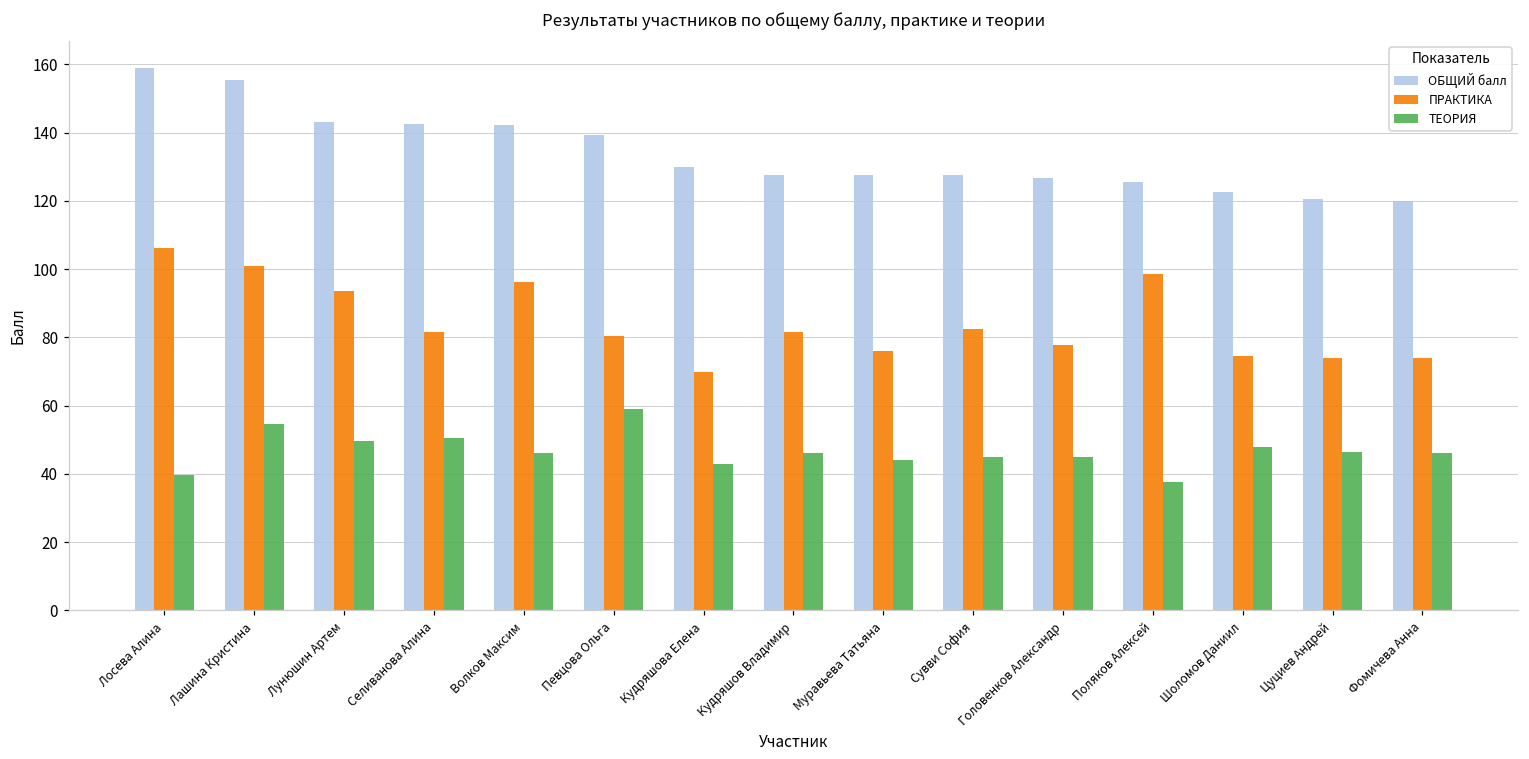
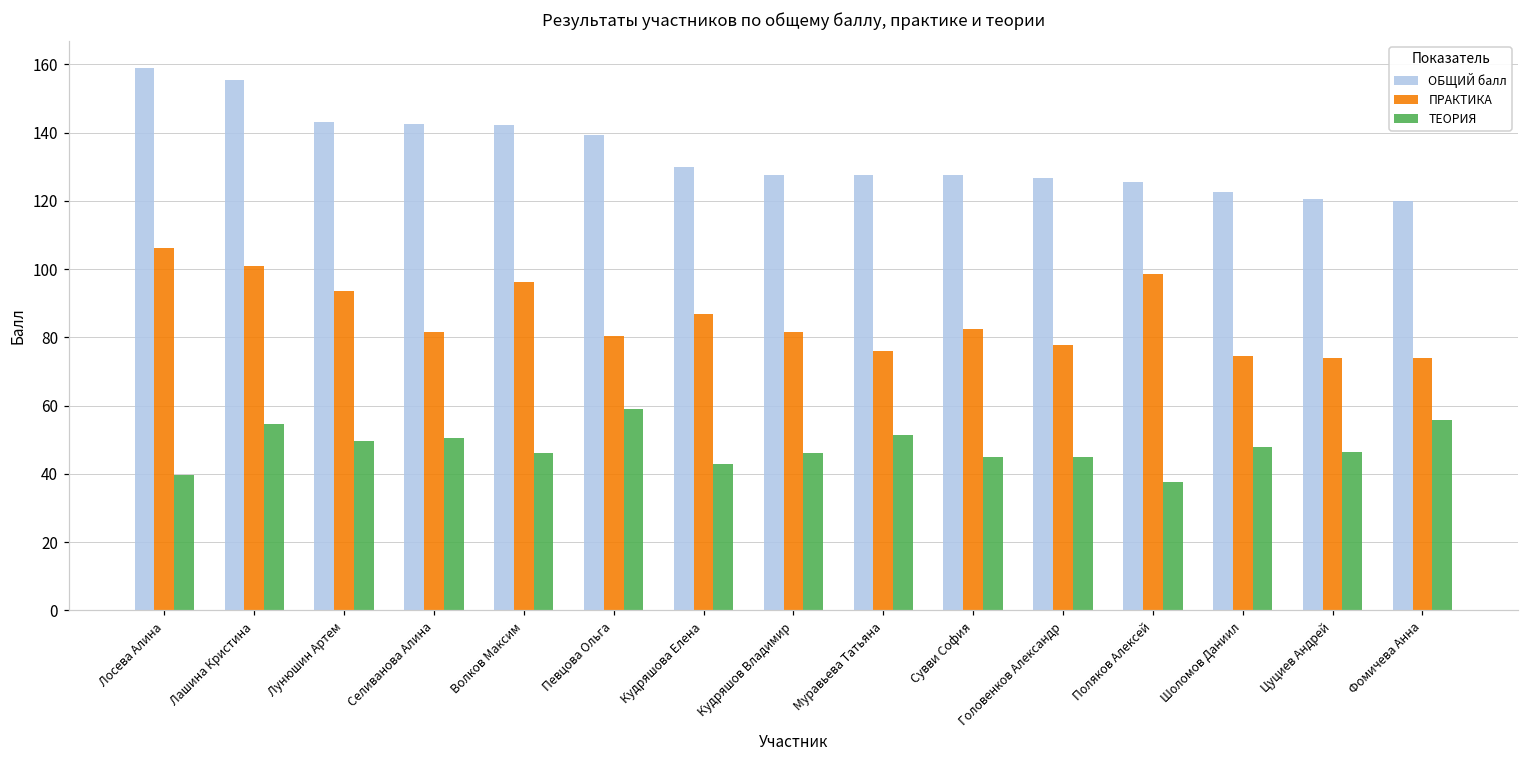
ПРАКТИКА, Кудряшова Елена: 70 -> 87
ТЕОРИЯ, Муравьева Татьяна: 44 -> 52
ТЕОРИЯ, Фомичева Анна: 46 -> 56
